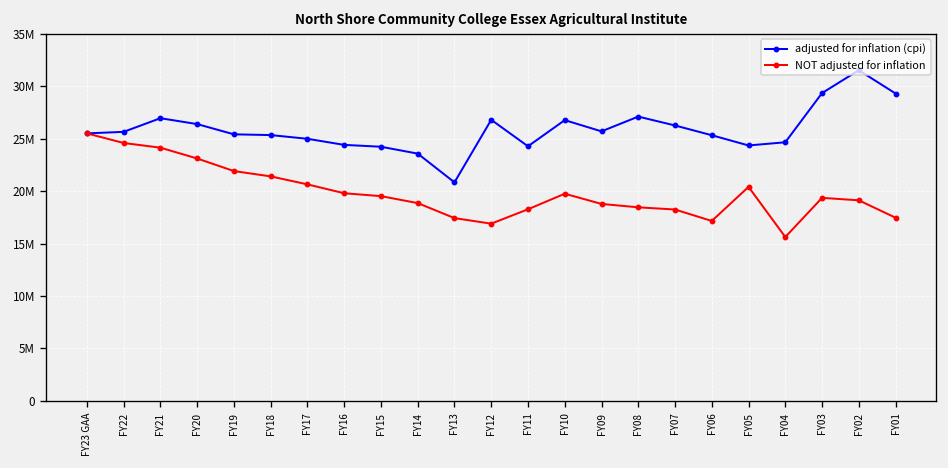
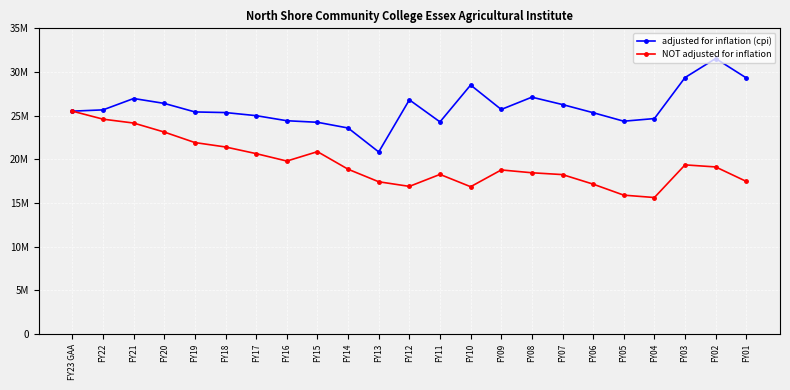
NOT adjusted for inflation, FY15: 20000000 -> 21000000
adjusted for inflation (cpi), FY10: 27000000 -> 29000000
NOT adjusted for inflation, FY10: 20000000 -> 17000000
NOT adjusted for inflation, FY05: 20000000 -> 16000000
